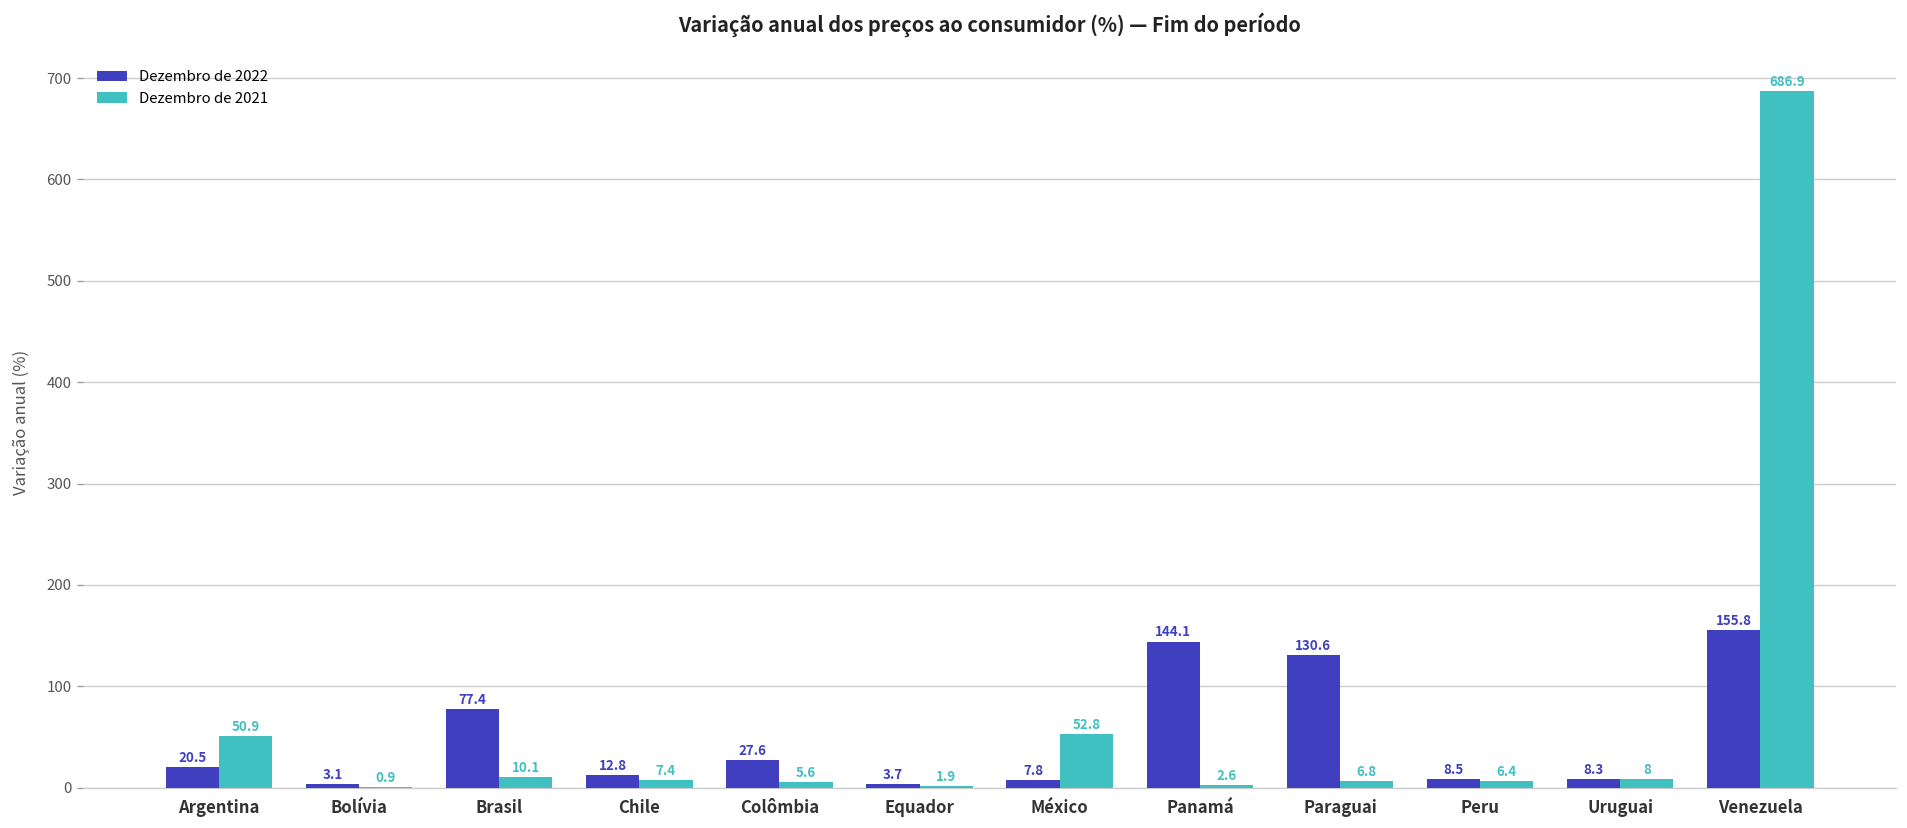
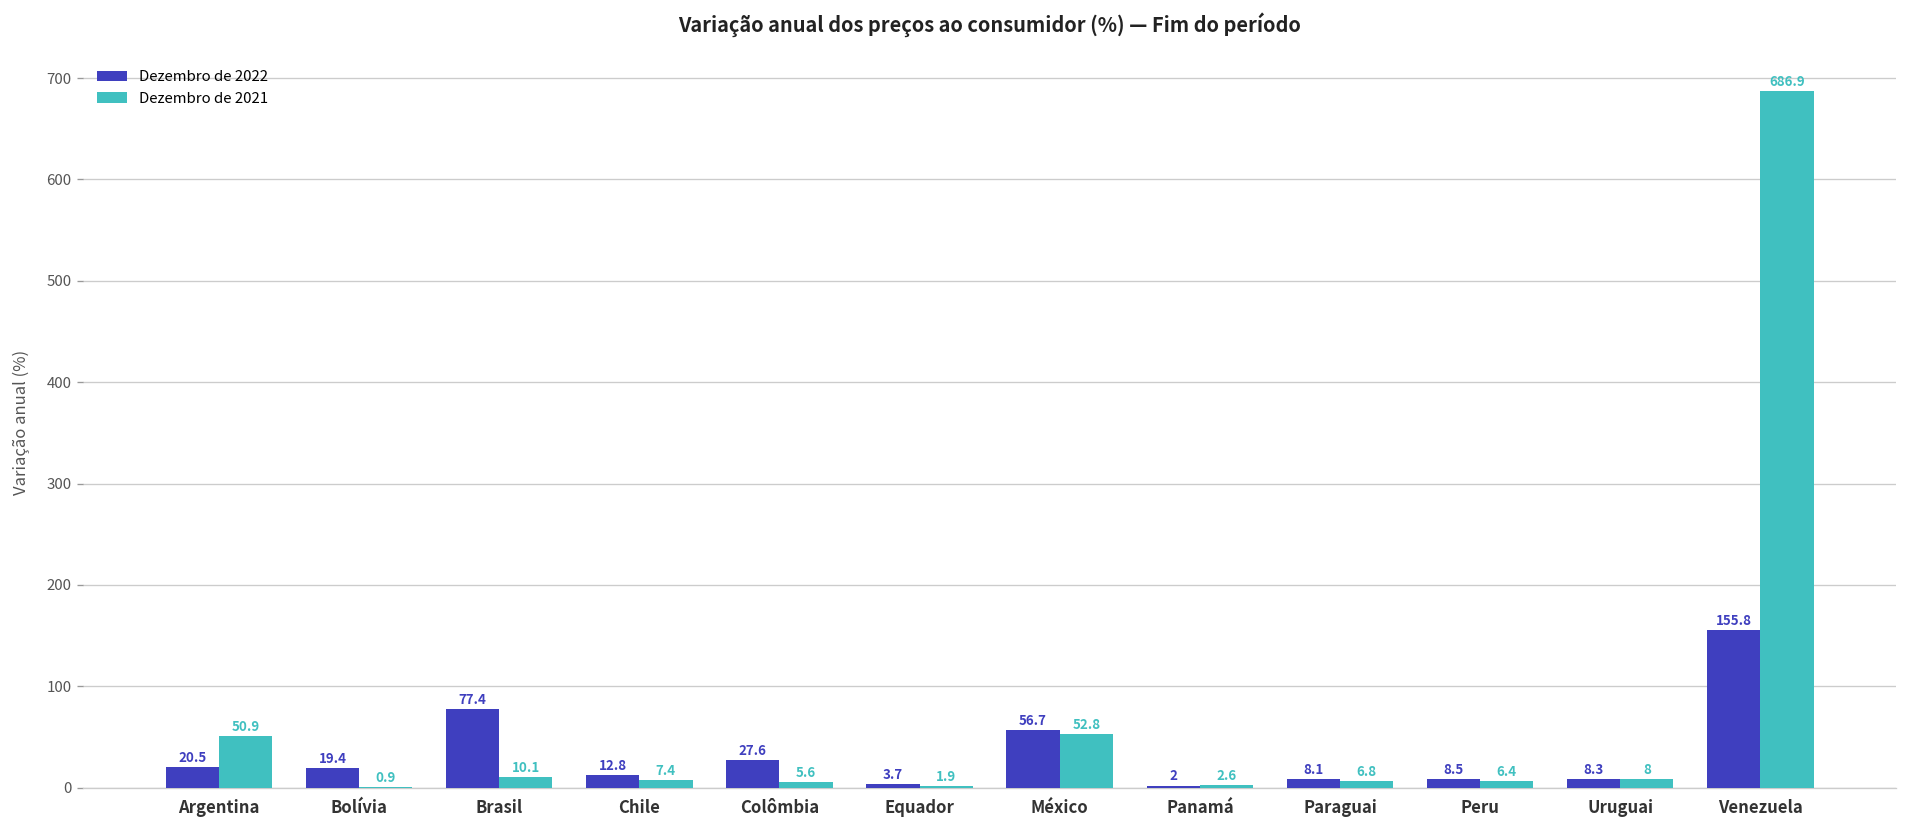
Dezembro de 2022, Bolívia: 3.1 -> 19.4
Dezembro de 2022, México: 7.8 -> 56.7
Dezembro de 2022, Panamá: 144.1 -> 2
Dezembro de 2022, Paraguai: 130.6 -> 8.1
